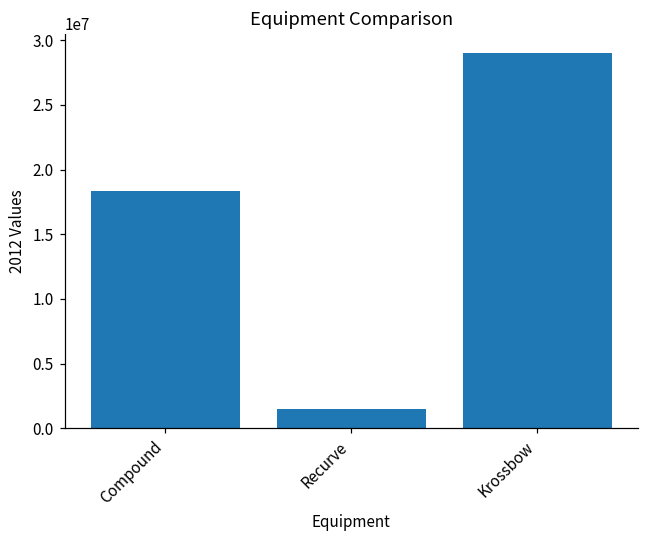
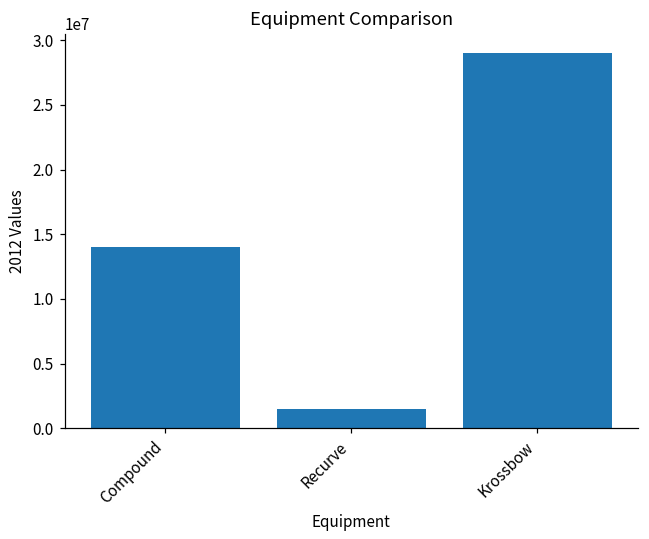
Compound: 18300000 -> 14000000
